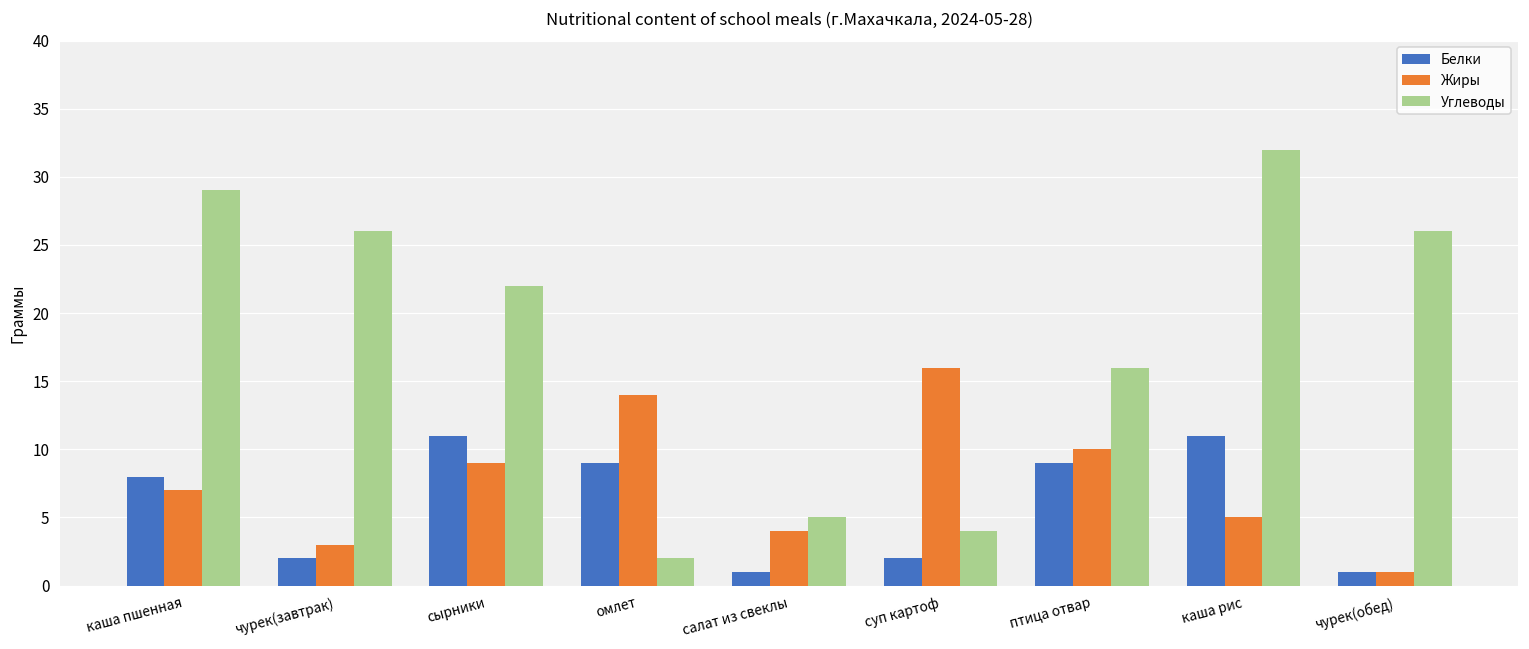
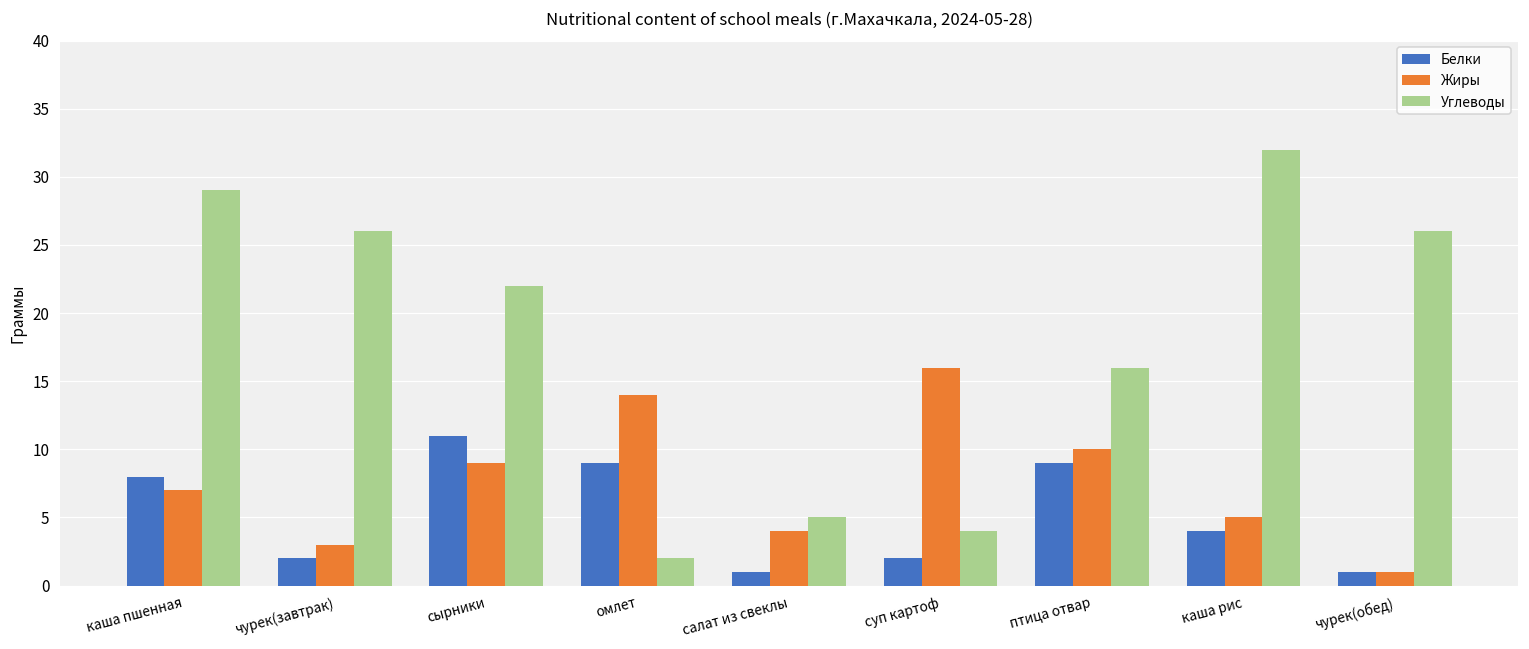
Белки, каша рис: 11 -> 4
